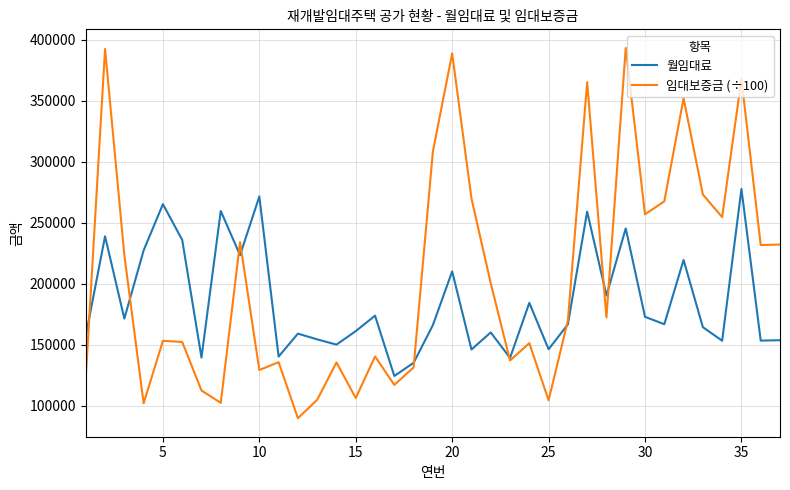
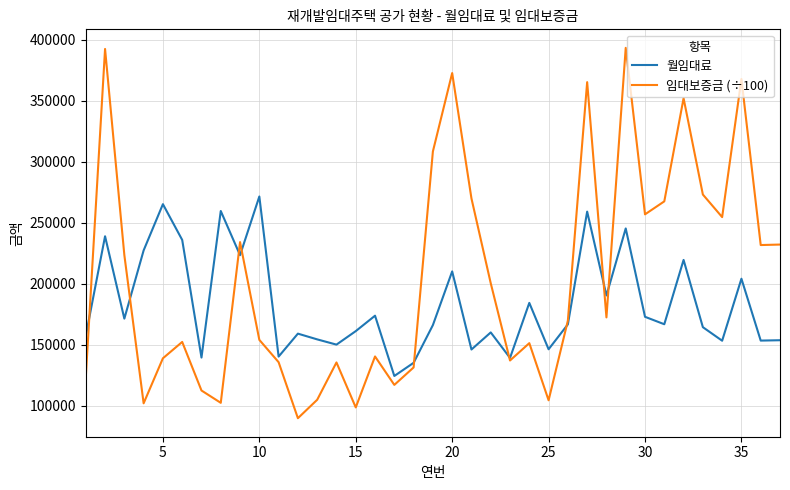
임대보증금 (÷100), 5: 153000 -> 139000
임대보증금 (÷100), 10: 129000 -> 154000
임대보증금 (÷100), 15: 106000 -> 99000
임대보증금 (÷100), 20: 389000 -> 373000
월임대료, 35: 278000 -> 204000
